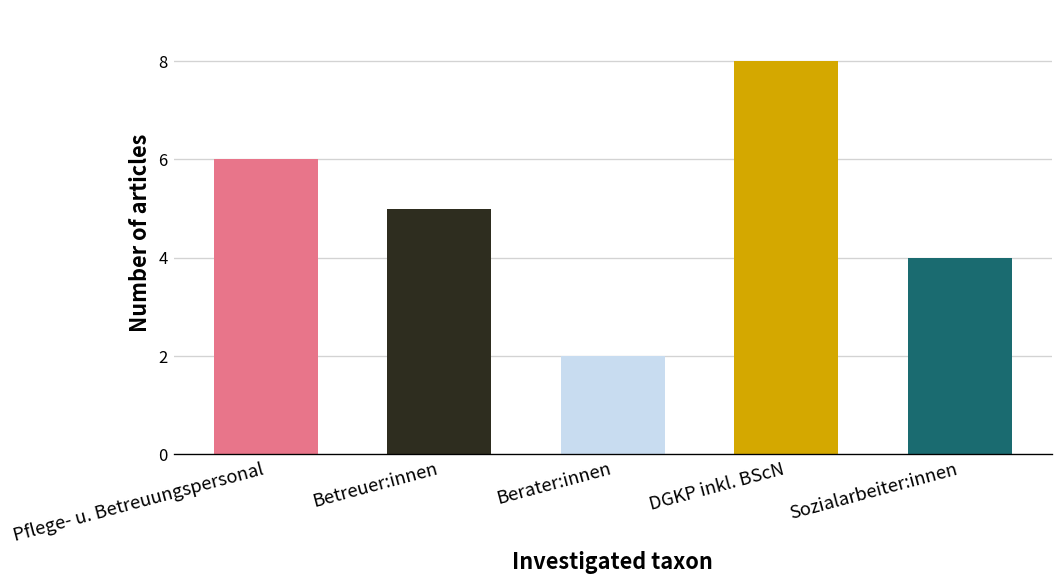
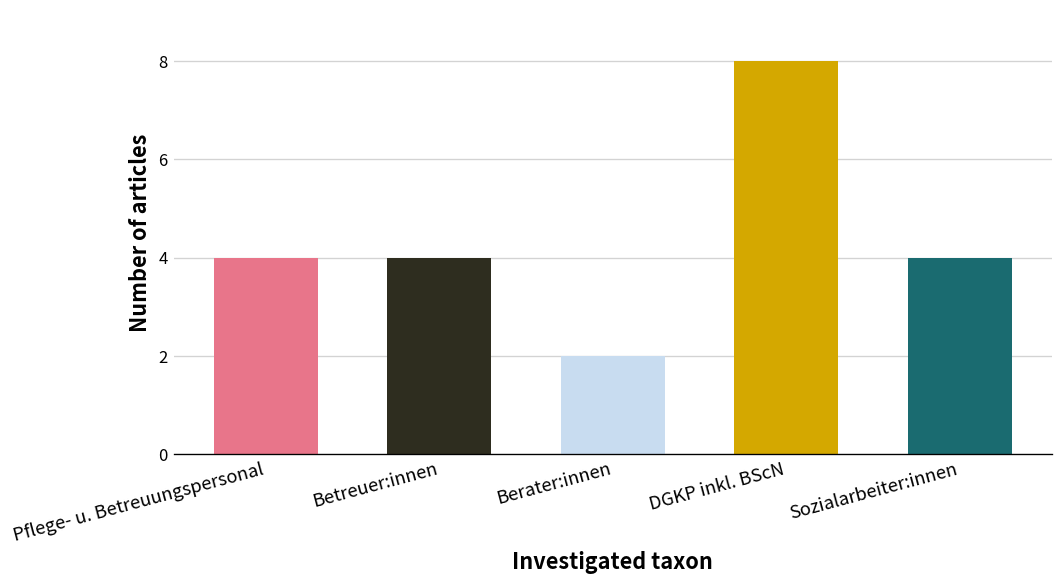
Pflege- u. Betreuungspersonal: 6 -> 4
Betreuer:innen: 5 -> 4
